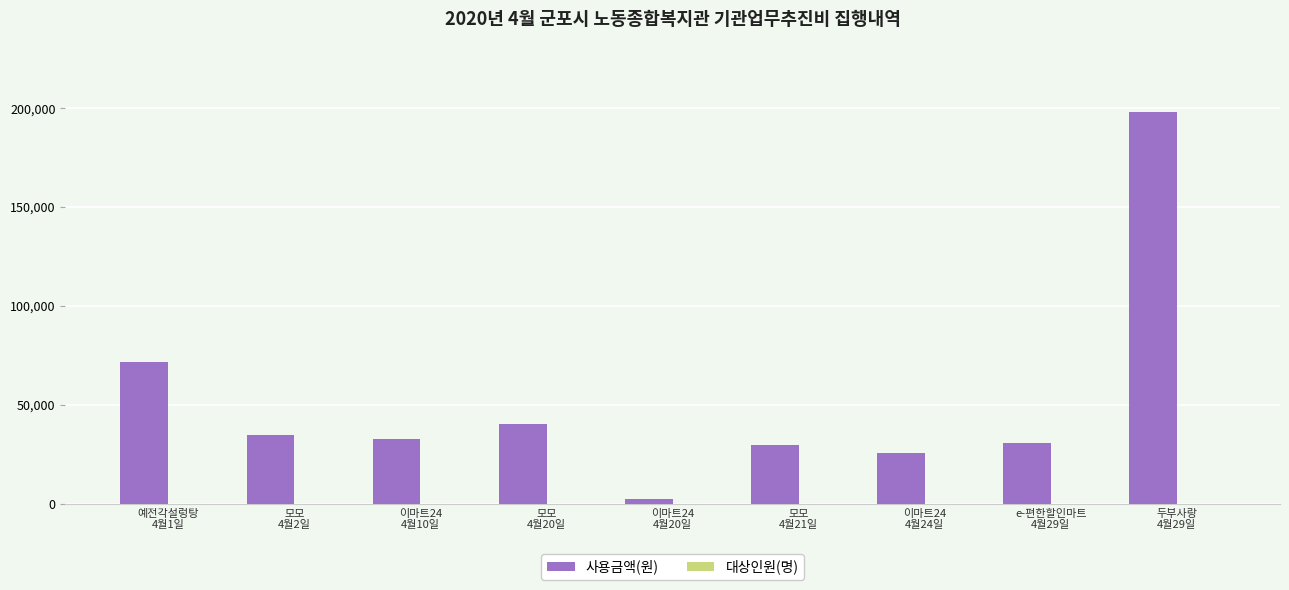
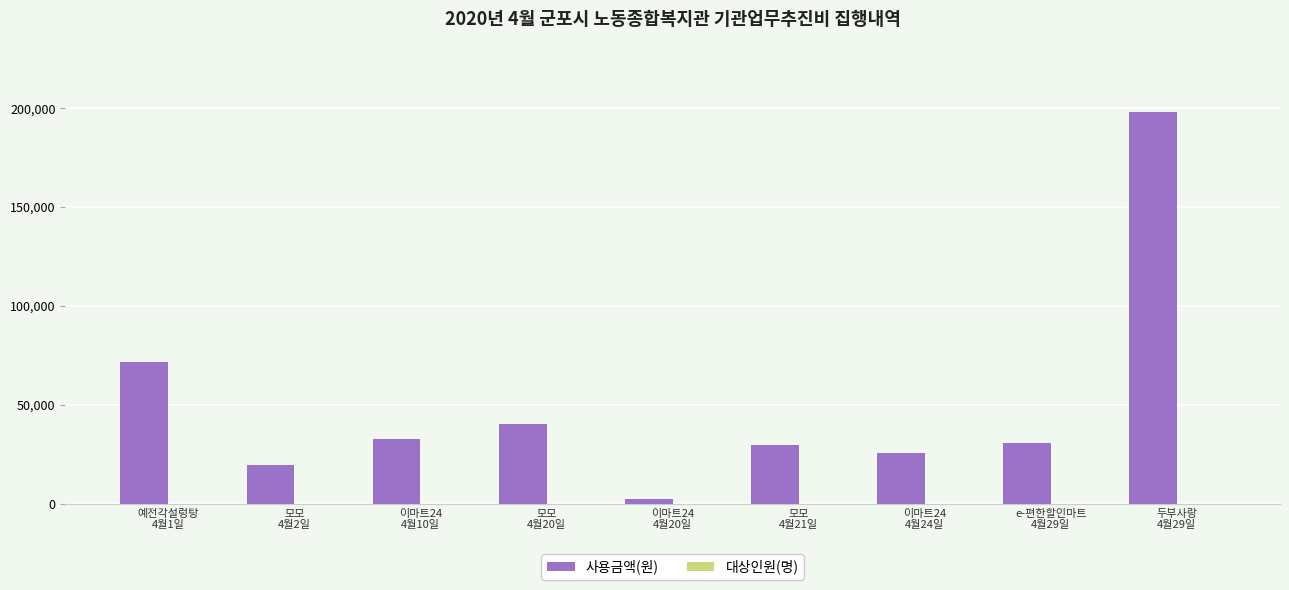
사용금액(원), 모모 4월2일: 35,000 -> 20,000
